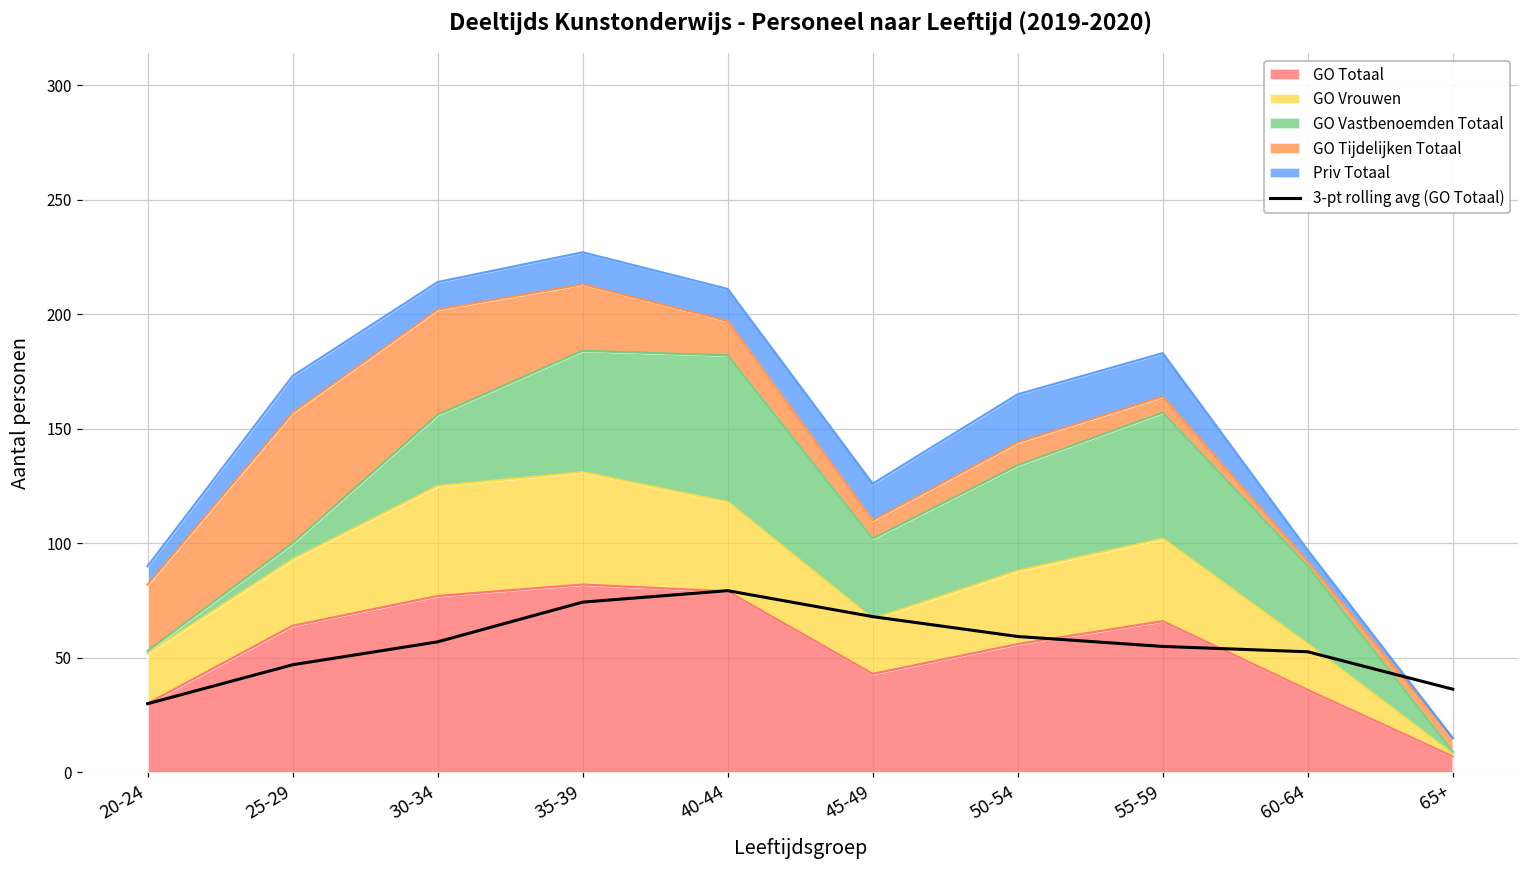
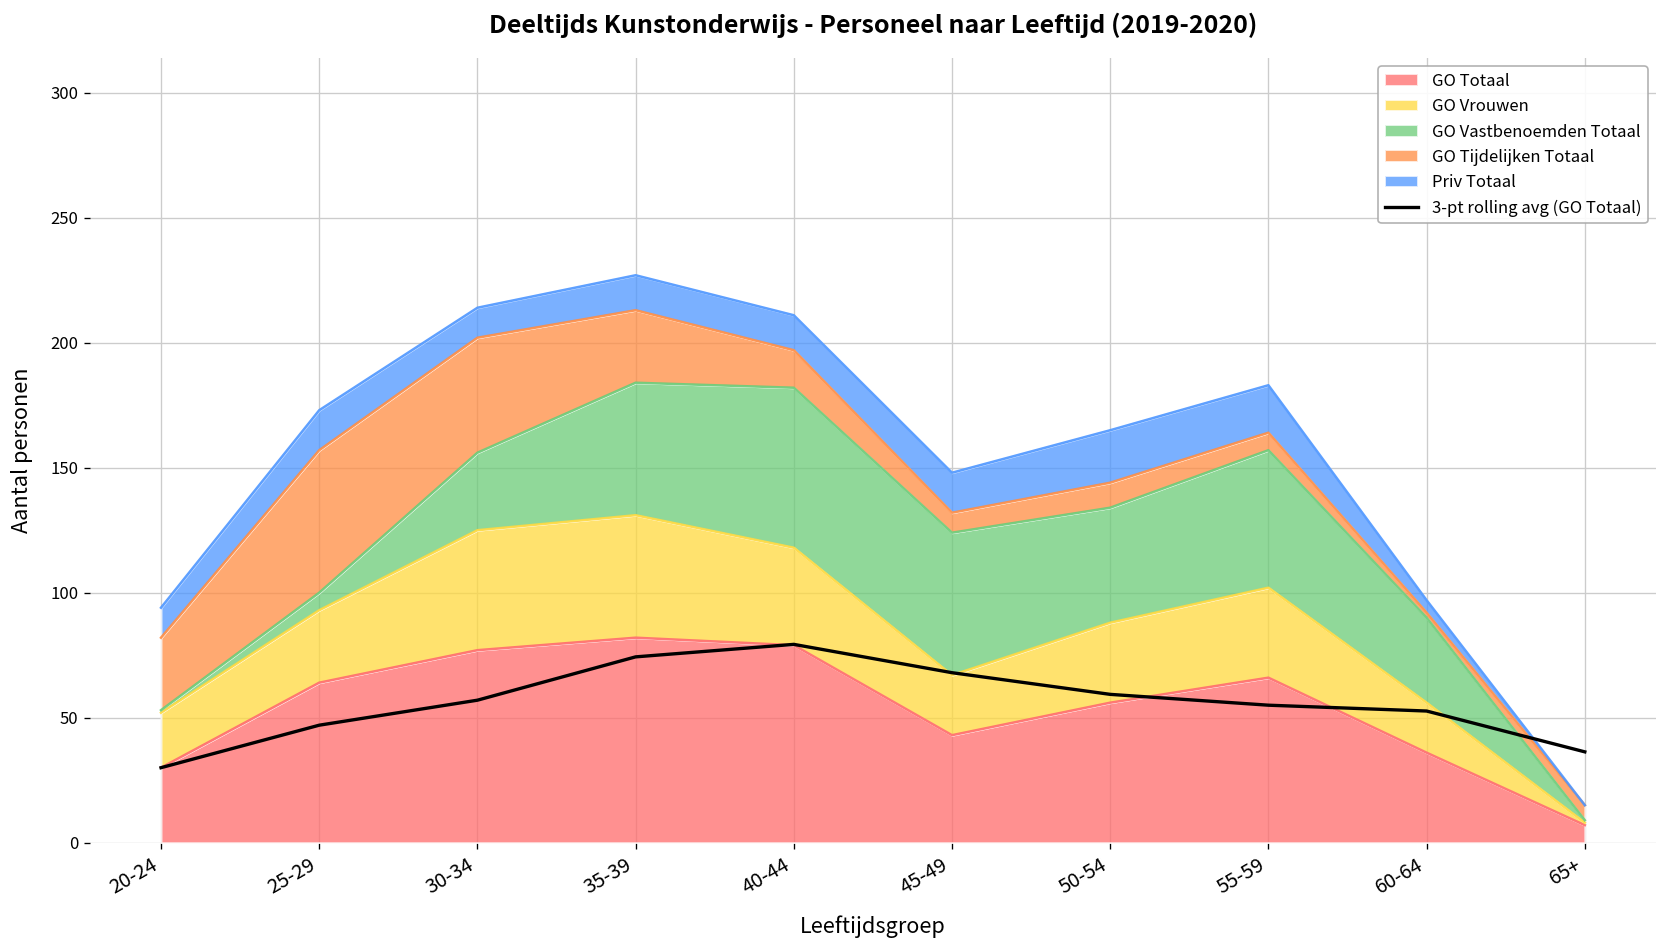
Priv Totaal, 20-24: 8 -> 12
GO Vastbenoemden Totaal, 45-49: 35 -> 57
